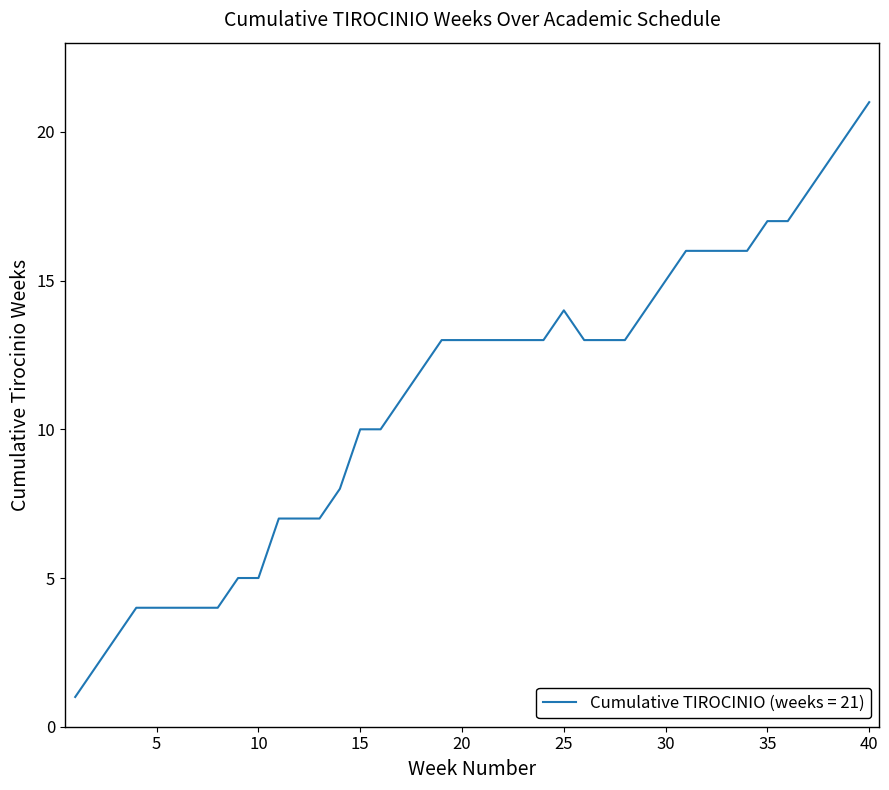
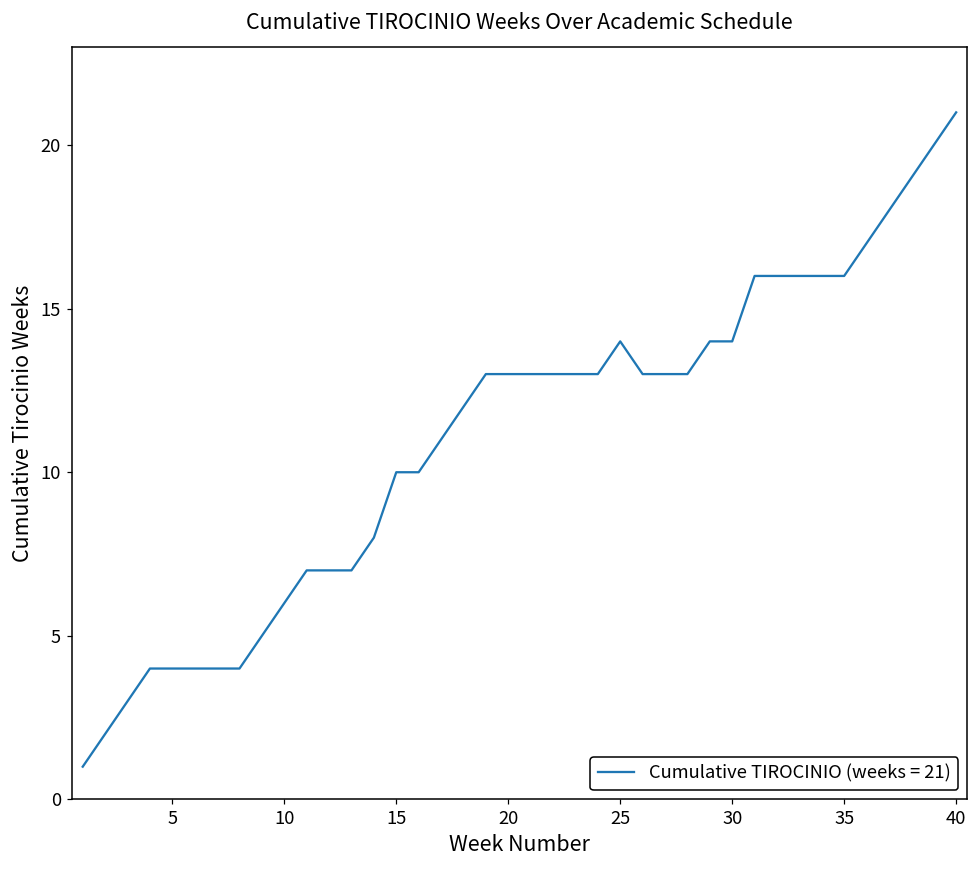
10: 5 -> 6
30: 15 -> 14
35: 17 -> 16
